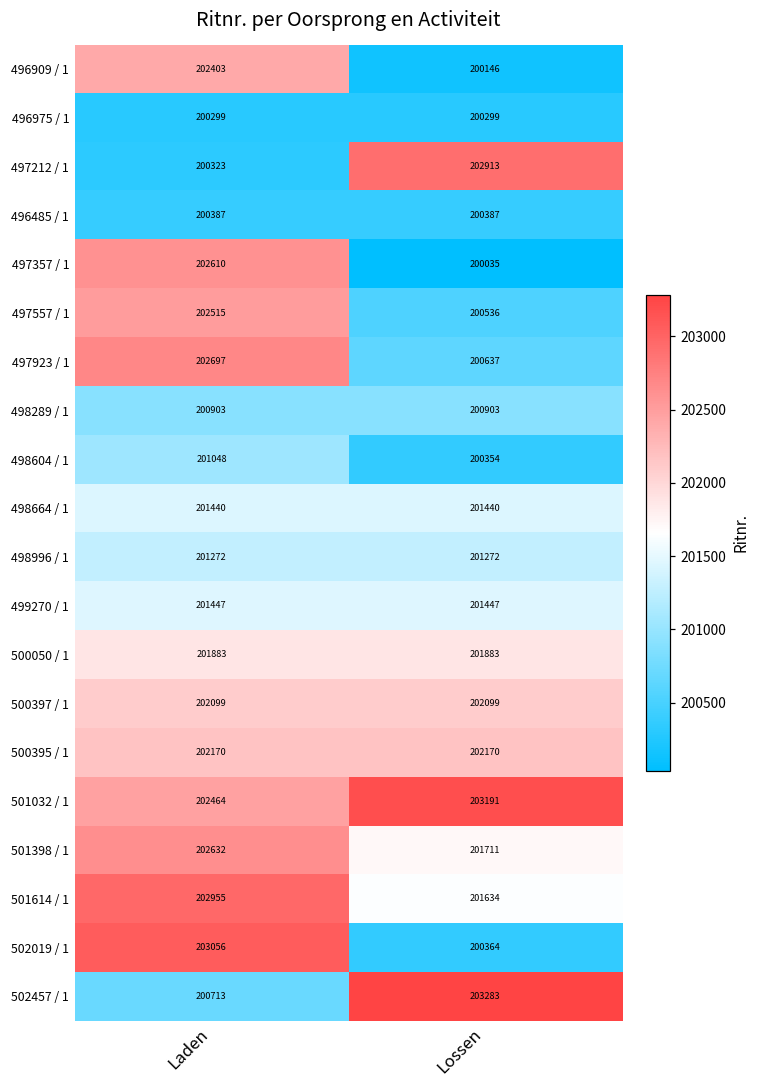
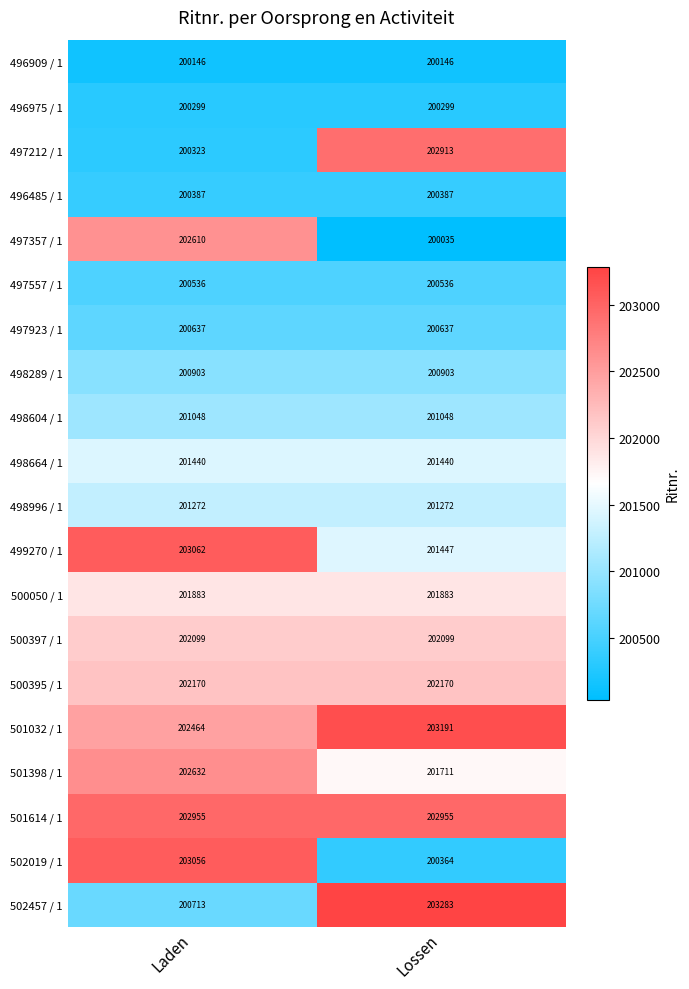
496909 / 1, Laden: 202403 -> 200146
497557 / 1, Laden: 202515 -> 200536
497923 / 1, Laden: 202697 -> 200637
498604 / 1, Lossen: 200354 -> 201048
499270 / 1, Laden: 201447 -> 203062
501614 / 1, Lossen: 201634 -> 202955
